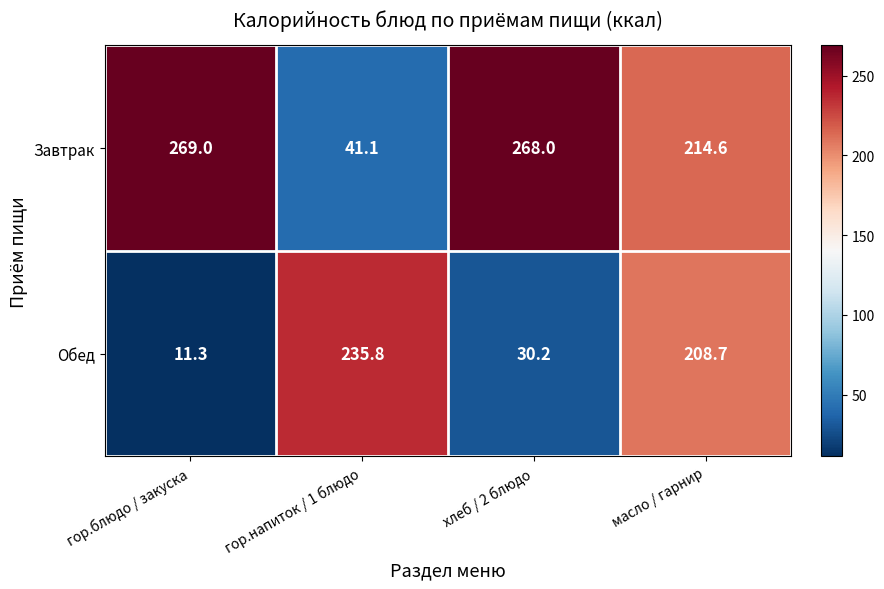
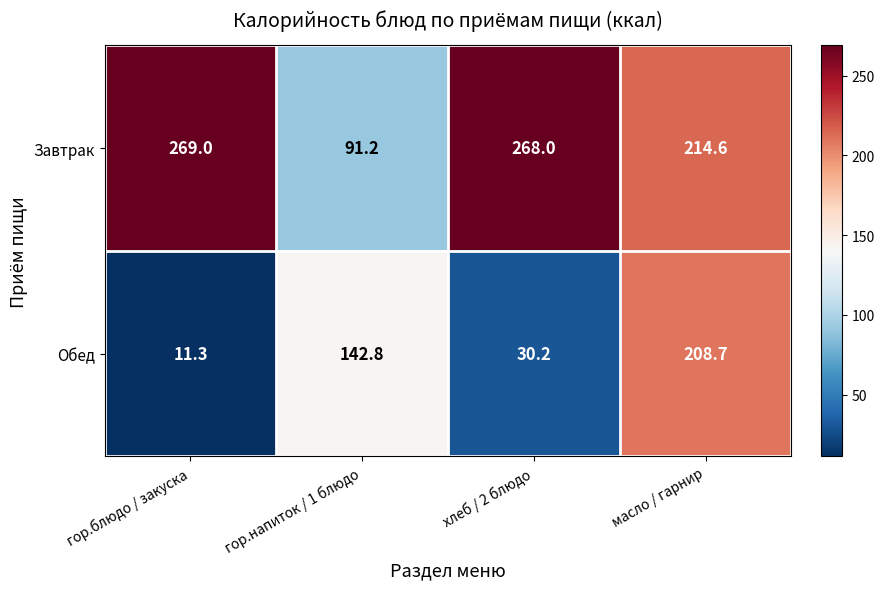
Завтрак, гор.напиток / 1 блюдо: 41.1 -> 91.2
Обед, гор.напиток / 1 блюдо: 235.8 -> 142.8
